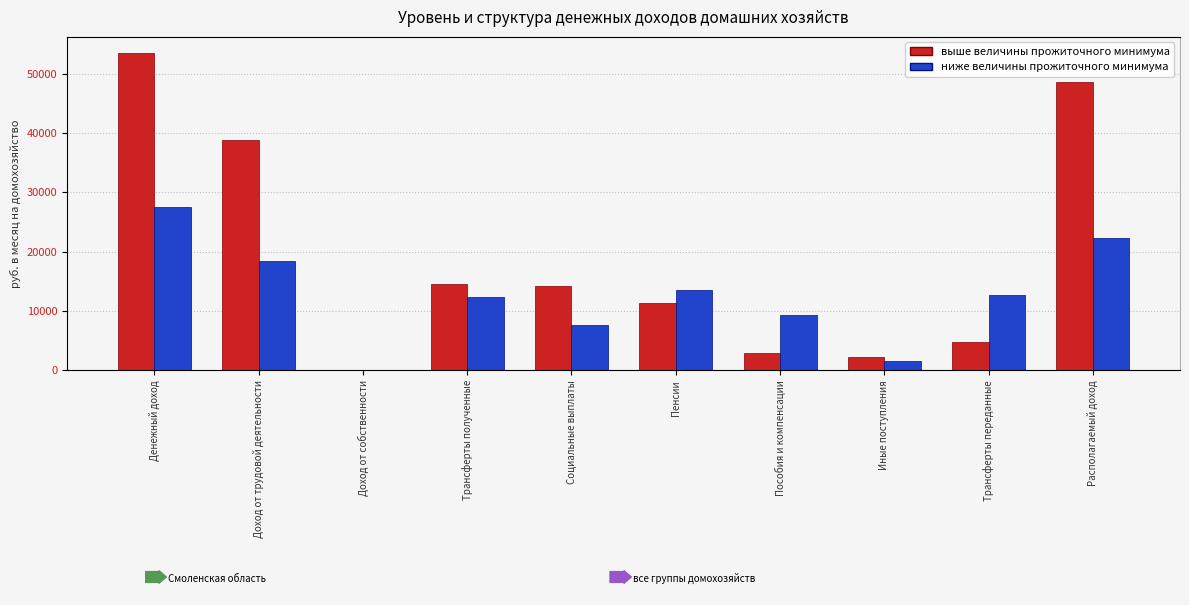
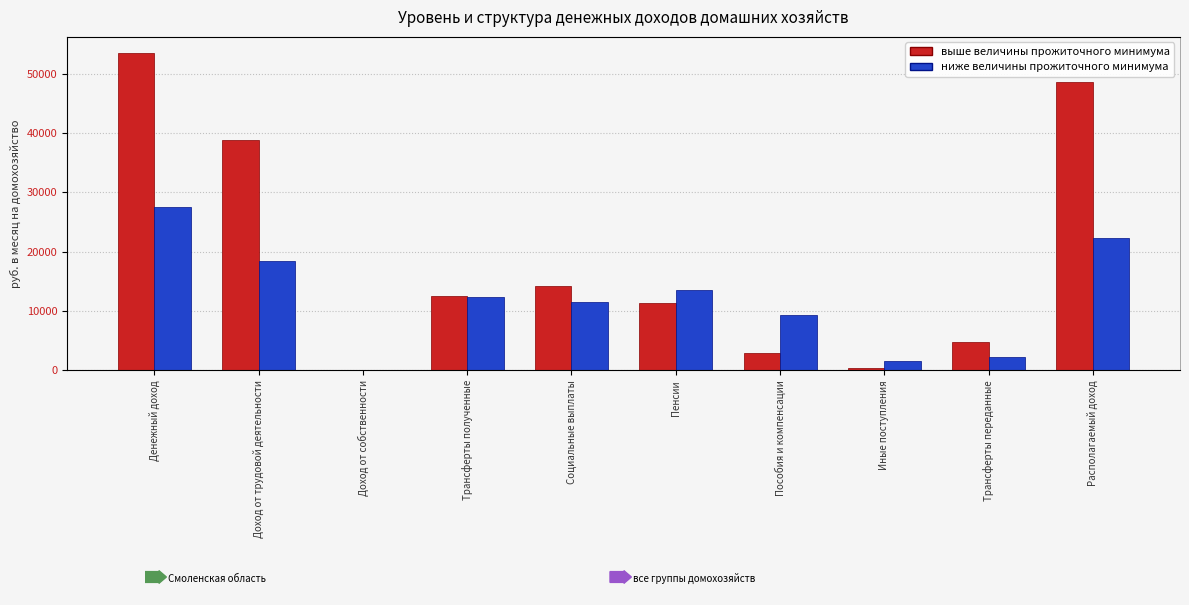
выше величины прожиточного минимума, Трансферты полученные: 15000 -> 13000
ниже величины прожиточного минимума, Социальные выплаты: 8000 -> 11000
выше величины прожиточного минимума, Иные поступления: 2000 -> 0
ниже величины прожиточного минимума, Трансферты переданные: 13000 -> 2000
